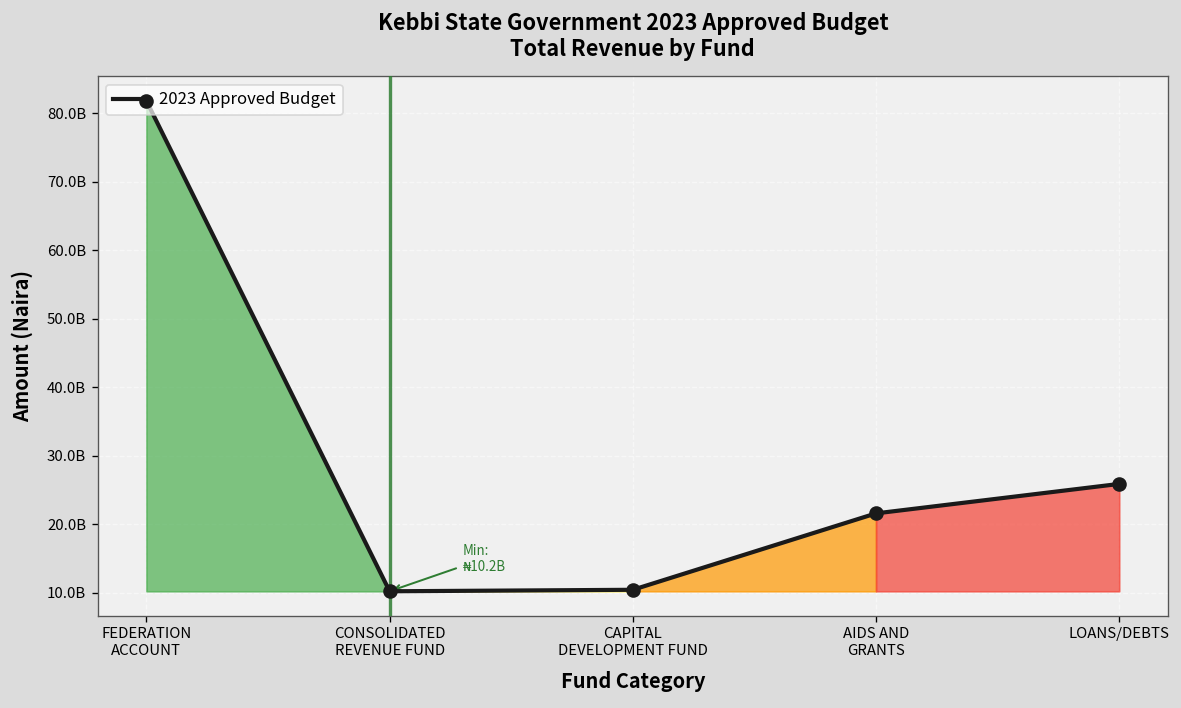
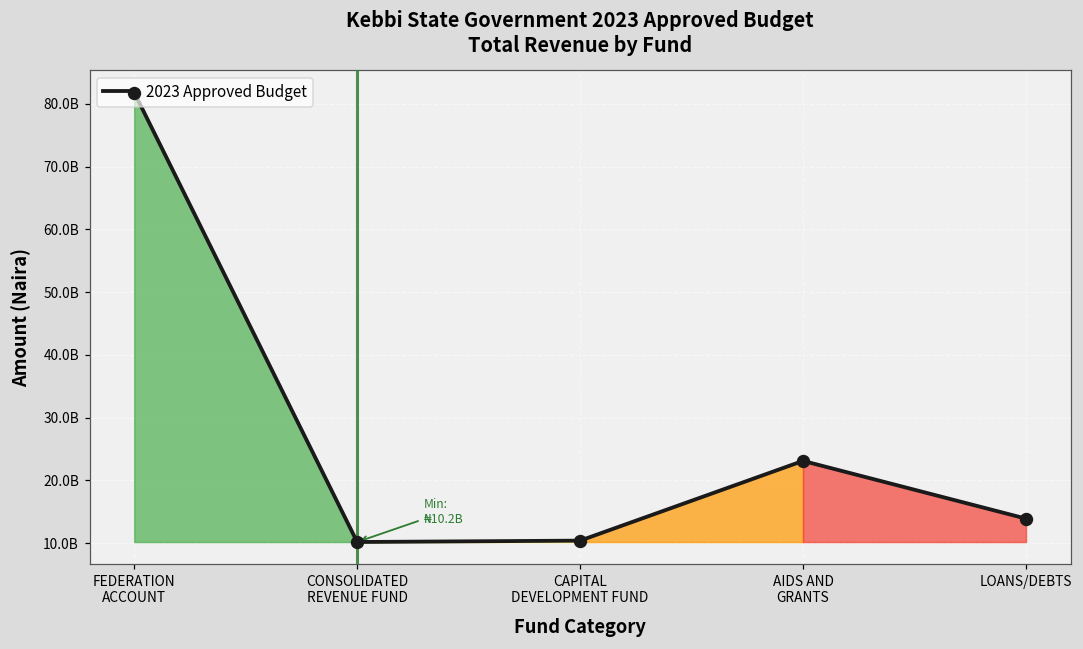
2023 Approved Budget, AIDS AND GRANTS: 22000000000 -> 23000000000
2023 Approved Budget, LOANS/DEBTS: 26000000000 -> 14000000000
